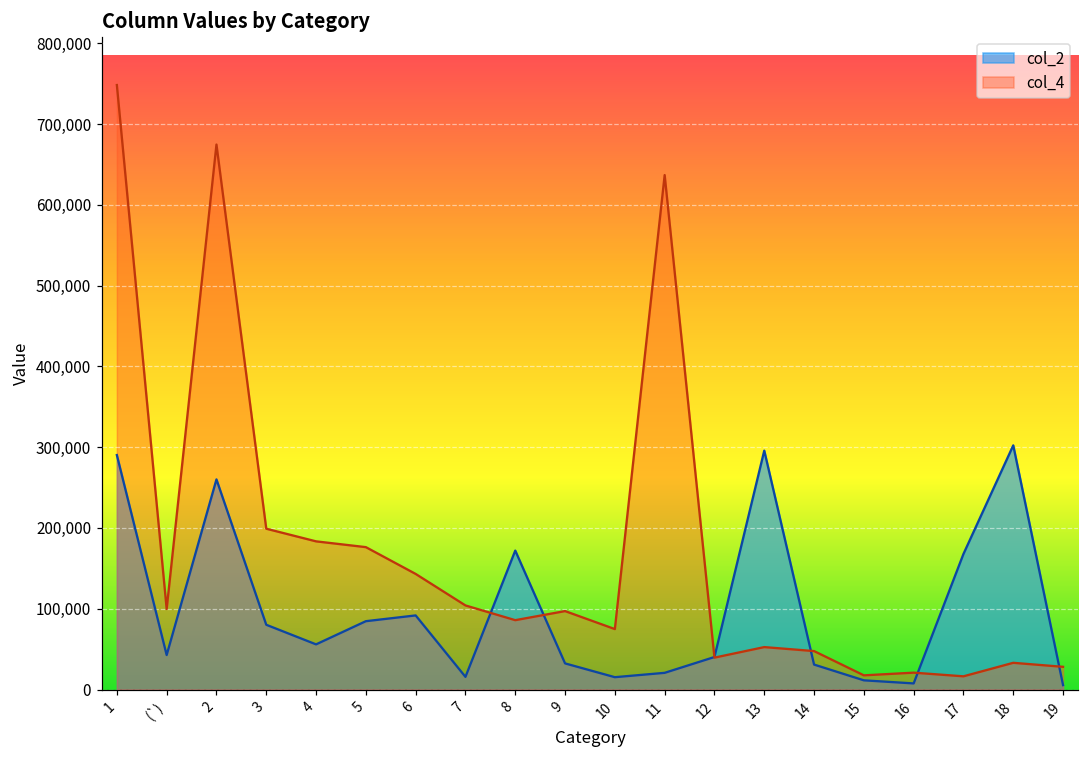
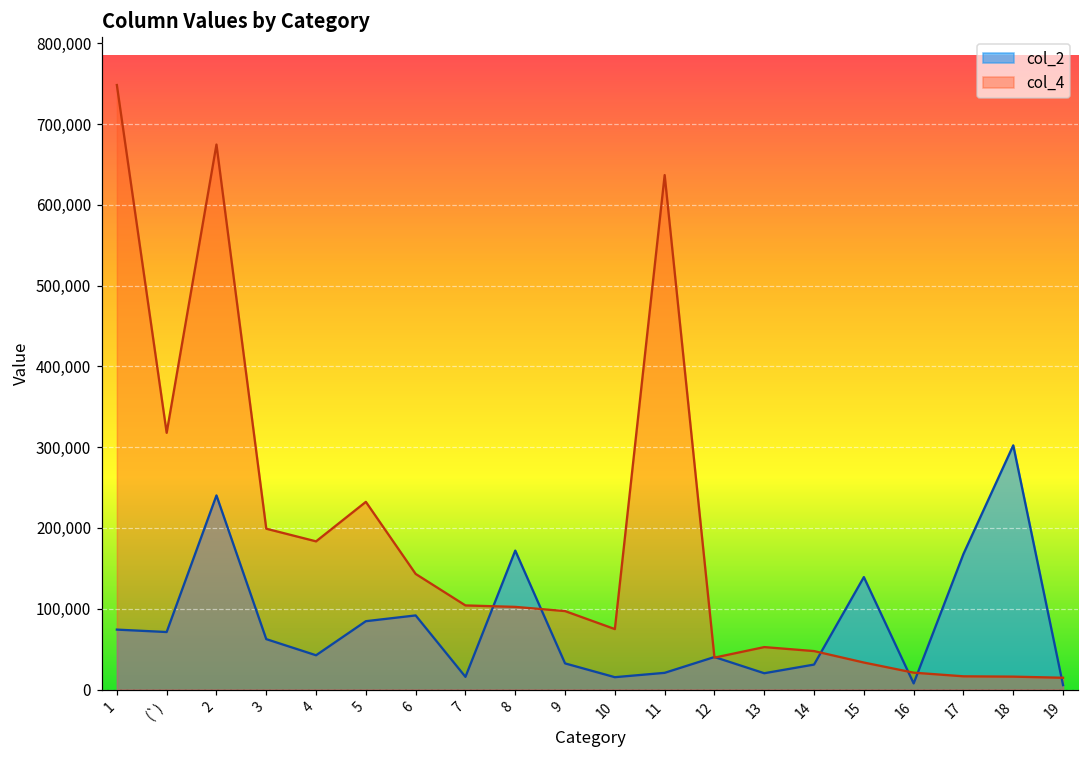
col_2, 1: 290,000 -> 70,000
col_2, (`): 40,000 -> 70,000
col_4, (`): 100,000 -> 320,000
col_2, 2: 260,000 -> 240,000
col_2, 3: 80,000 -> 60,000
col_2, 4: 60,000 -> 40,000
col_4, 5: 180,000 -> 230,000
col_4, 8: 90,000 -> 100,000
col_2, 13: 300,000 -> 20,000
col_2, 15: 10,000 -> 140,000
col_4, 15: 20,000 -> 30,000
col_4, 18: 30,000 -> 20,000
col_4, 19: 30,000 -> 10,000
